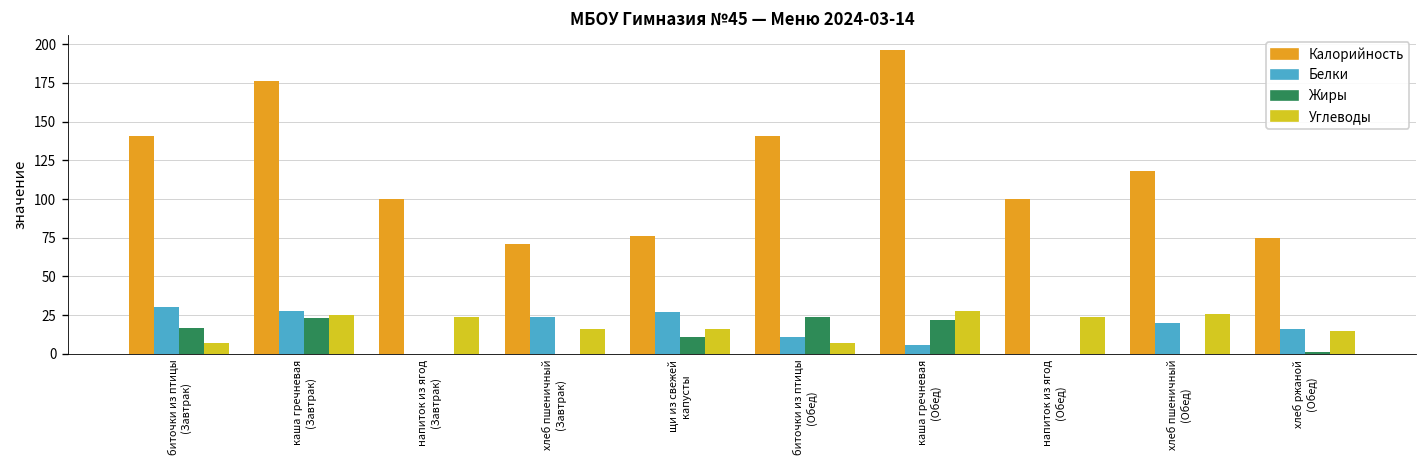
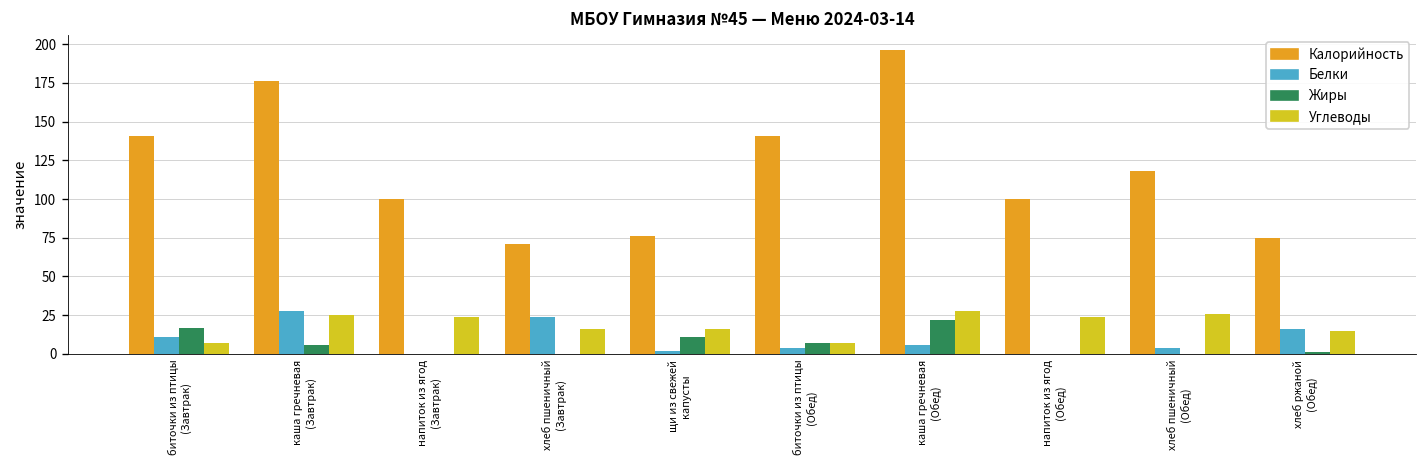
Белки, биточки из птицы (Завтрак): 30 -> 11
Жиры, каша гречневая (Завтрак): 23 -> 6
Белки, щи из свежей капусты: 27 -> 2
Белки, биточки из птицы (Обед): 11 -> 4
Жиры, биточки из птицы (Обед): 24 -> 7
Белки, хлеб пшеничный (Обед): 20 -> 4
